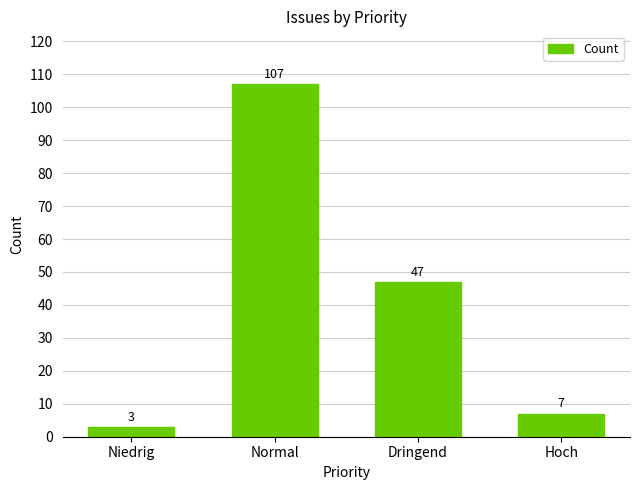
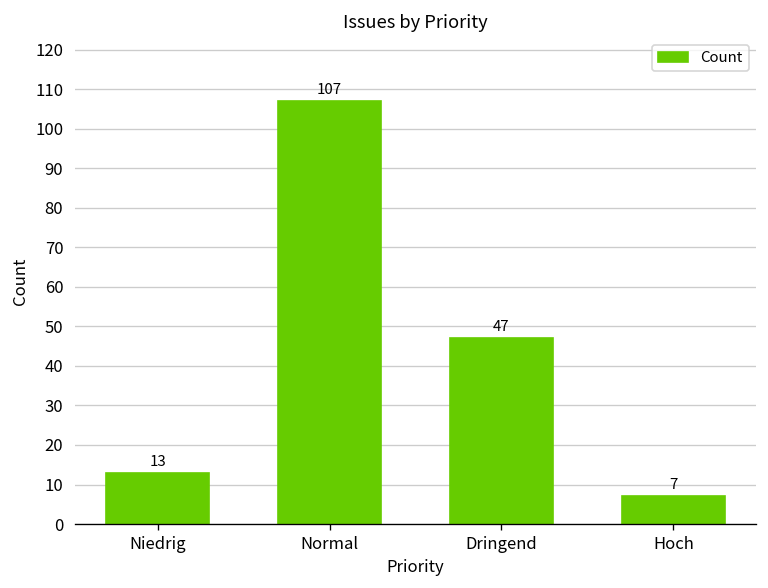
Niedrig: 3 -> 13
